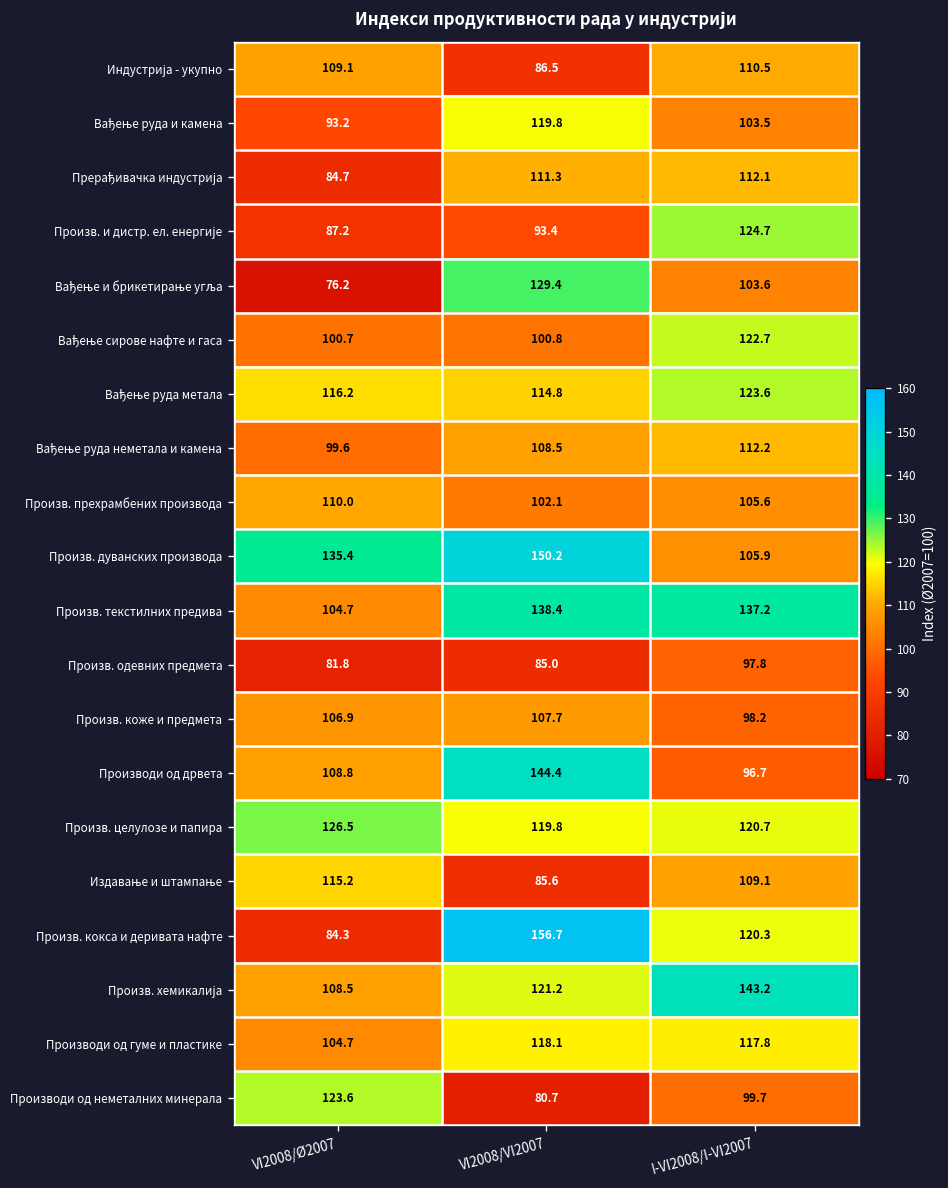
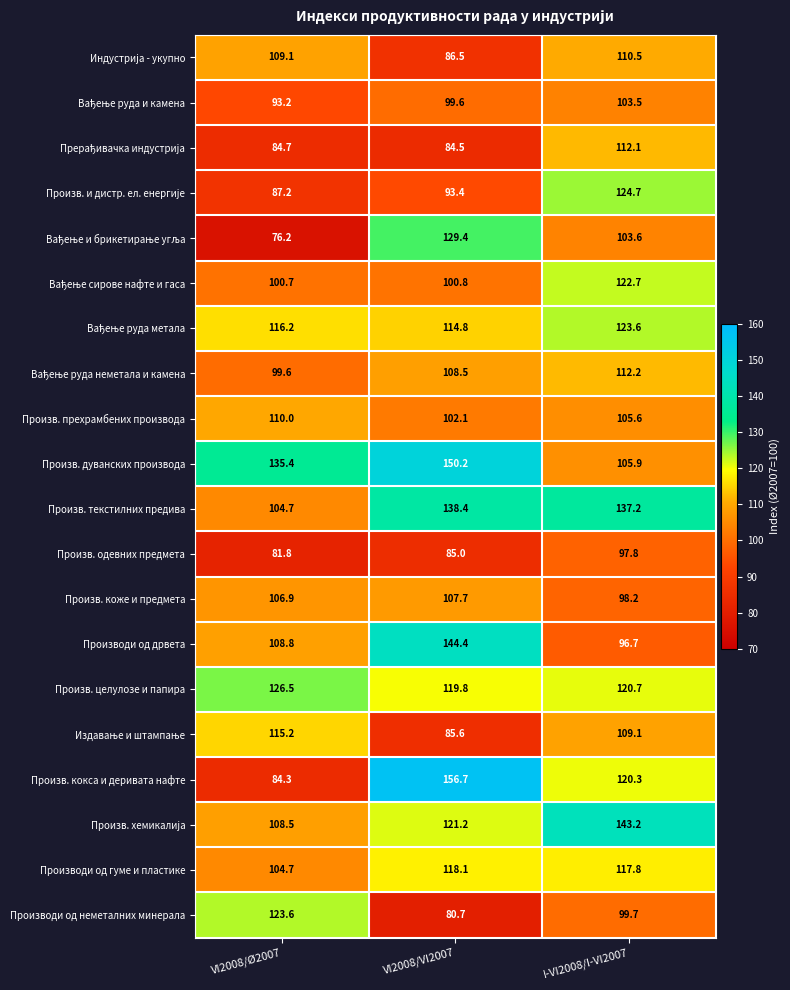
Вађење руда и камена, VI2008/VI2007: 119.8 -> 99.6
Прерађивачка индустрија, VI2008/VI2007: 111.3 -> 84.5
